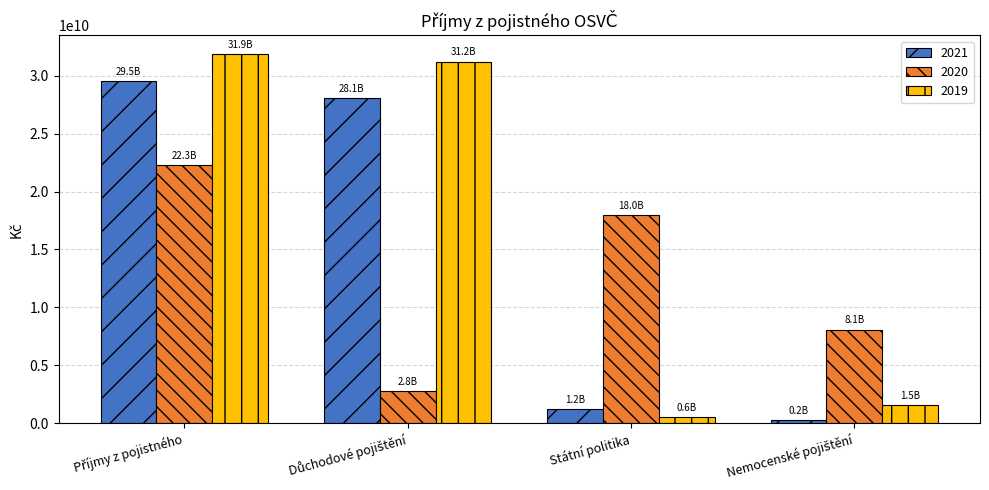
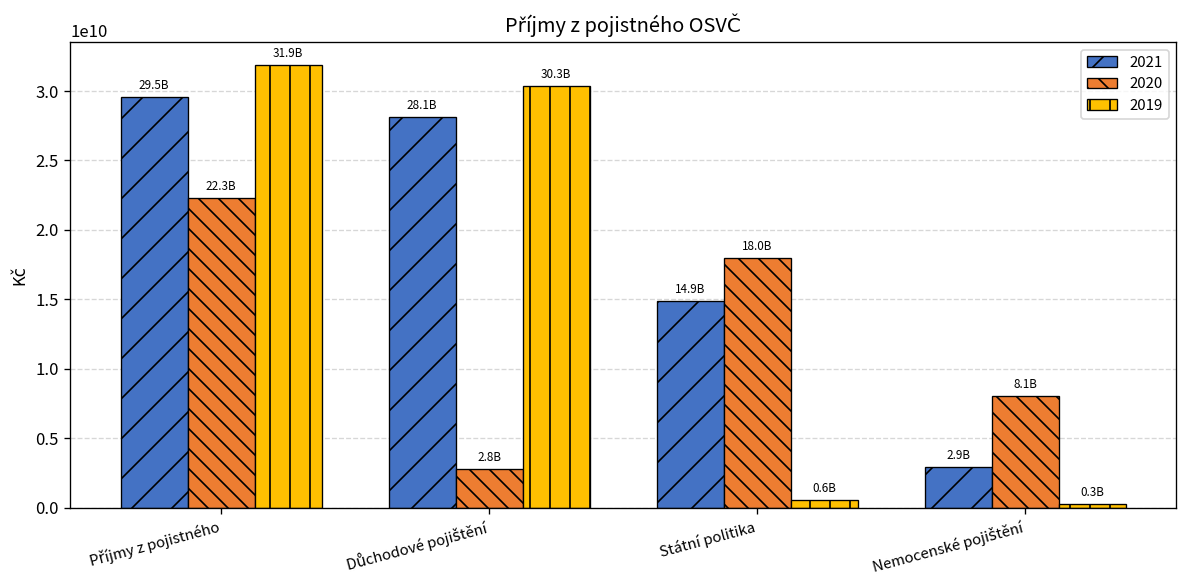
2019, Důchodové pojištění: 31.2B -> 30.3B
2021, Státní politika: 1.2B -> 14.9B
2021, Nemocenské pojištění: 0.2B -> 2.9B
2019, Nemocenské pojištění: 1.5B -> 0.3B
